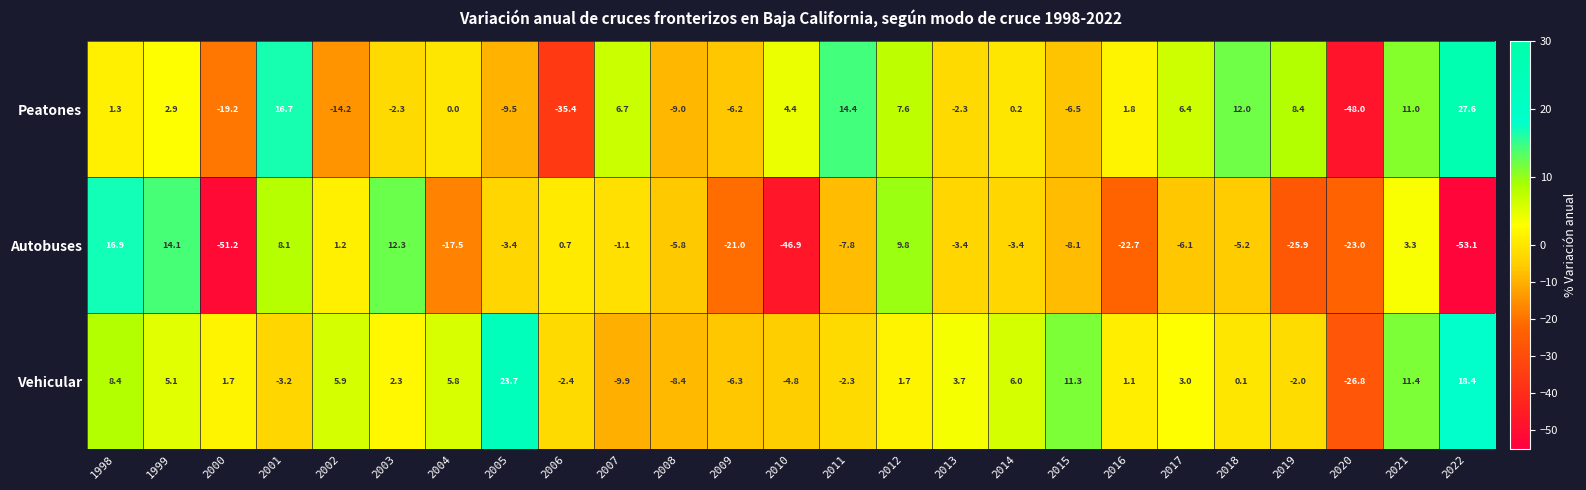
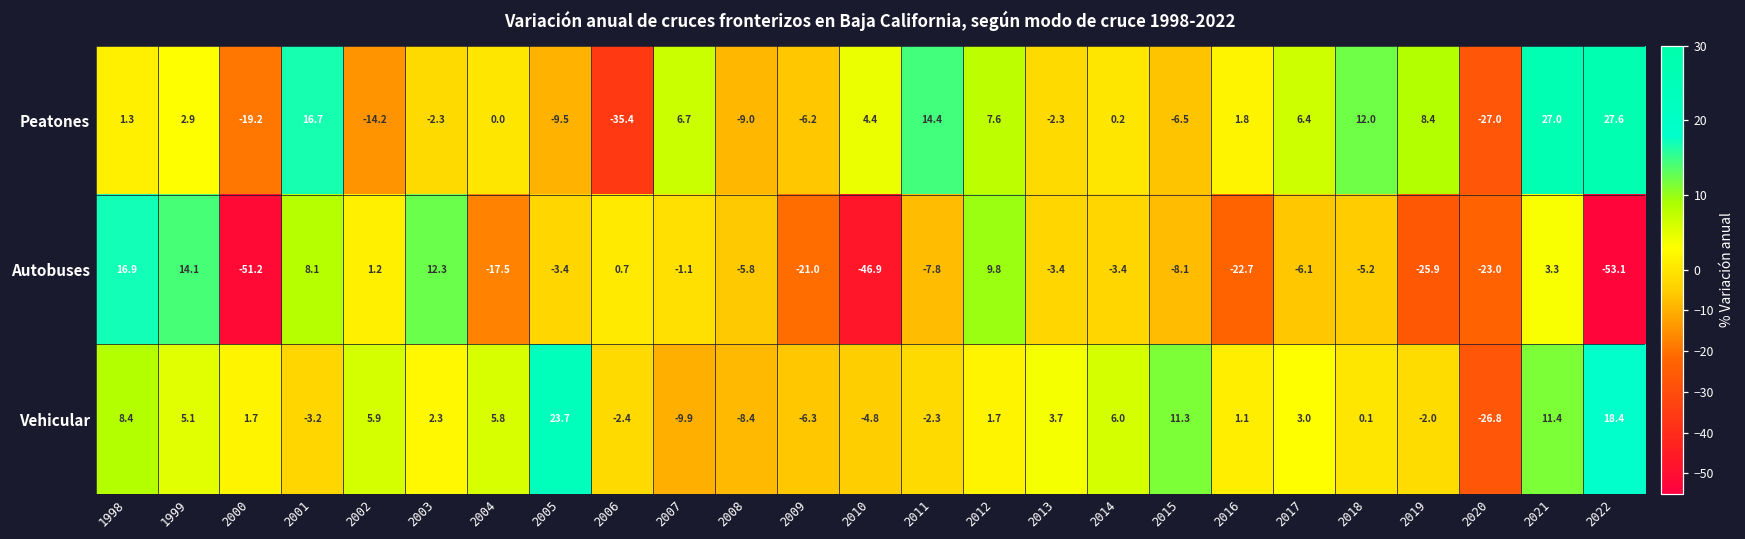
Peatones, 2020: -48.0 -> -27.0
Peatones, 2021: 11.0 -> 27.0
